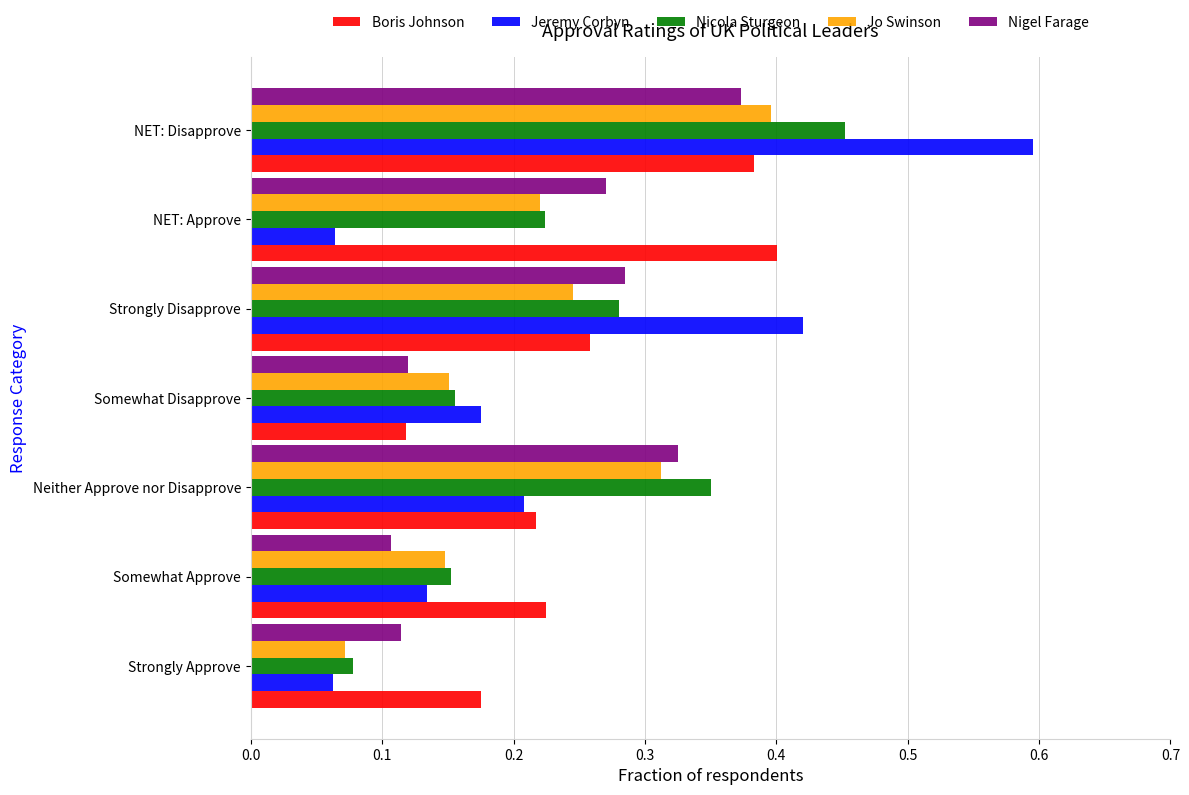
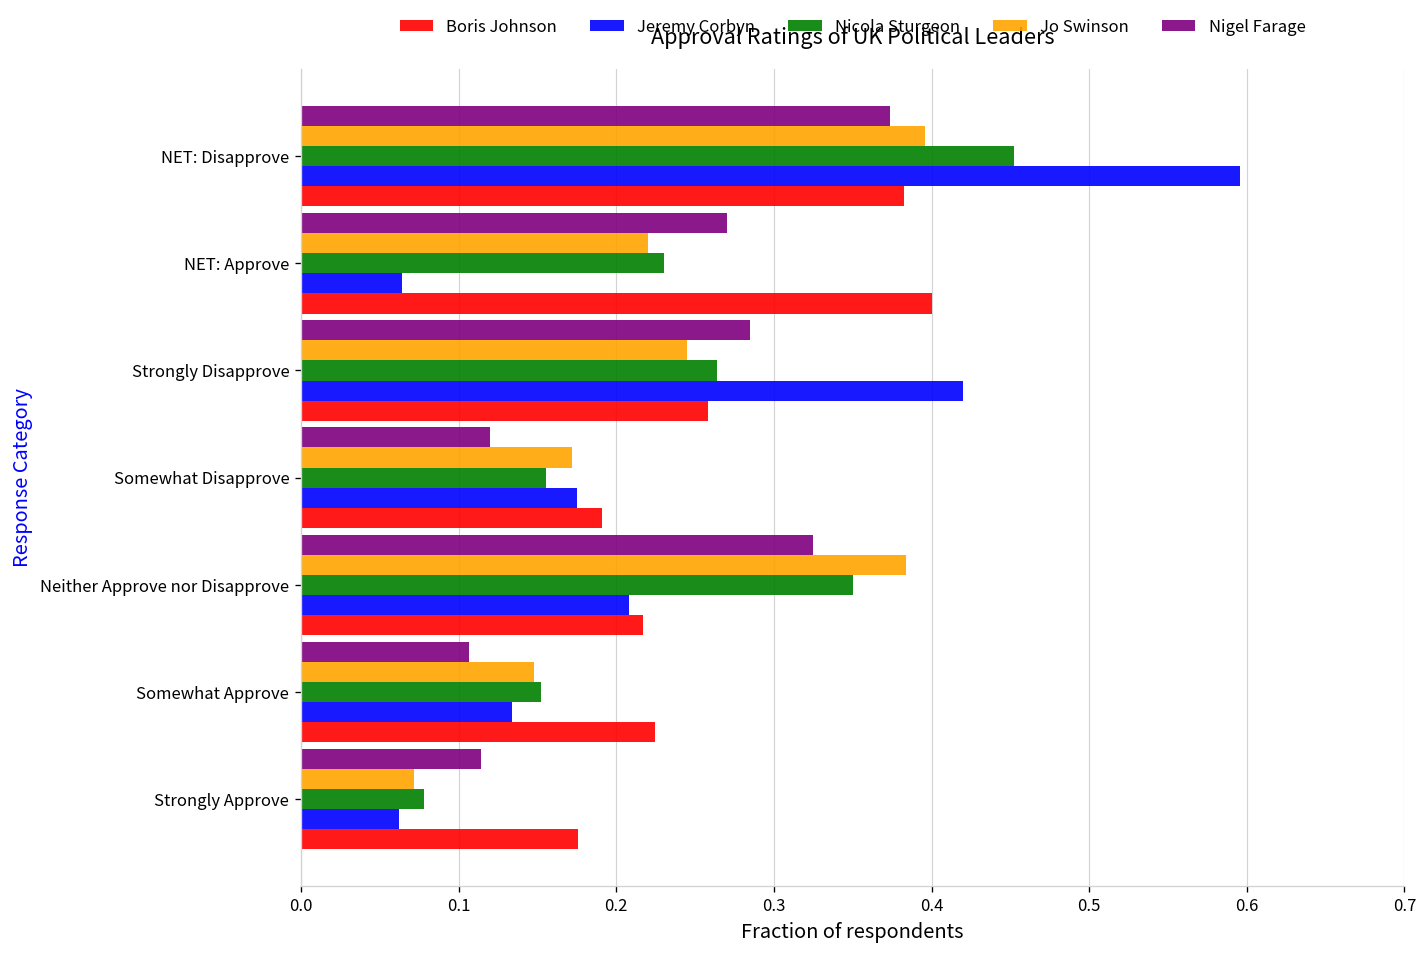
Nicola Sturgeon, NET: Approve: 0.224 -> 0.230
Nicola Sturgeon, Strongly Disapprove: 0.281 -> 0.264
Jo Swinson, Somewhat Disapprove: 0.151 -> 0.172
Boris Johnson, Somewhat Disapprove: 0.118 -> 0.191
Jo Swinson, Neither Approve nor Disapprove: 0.312 -> 0.384
